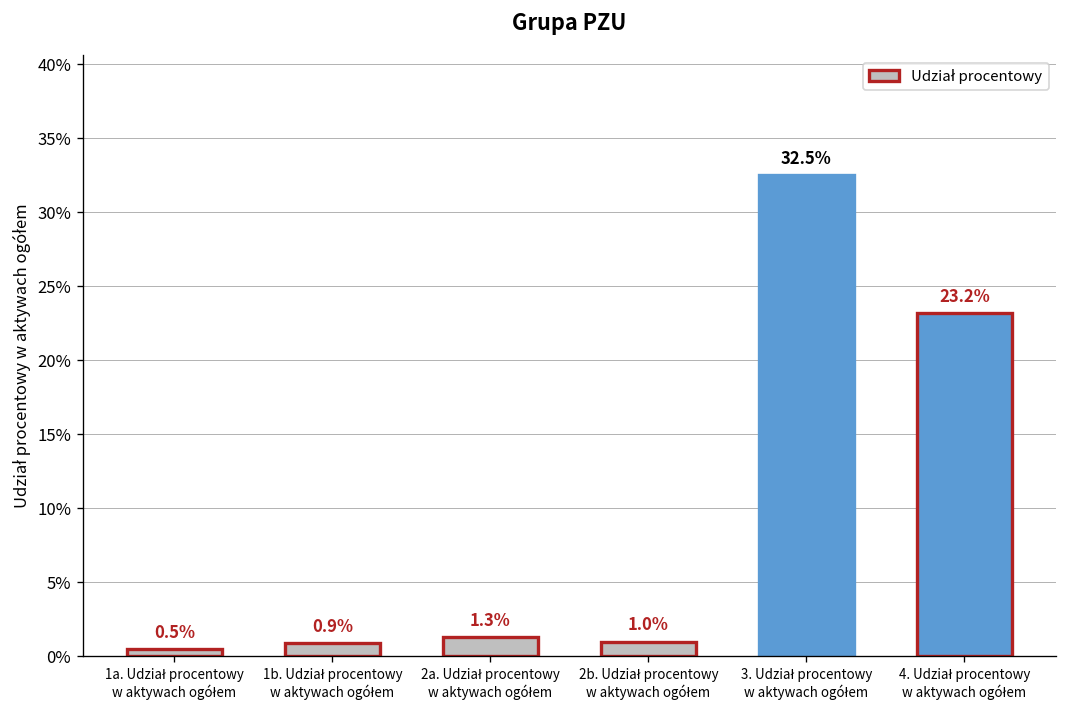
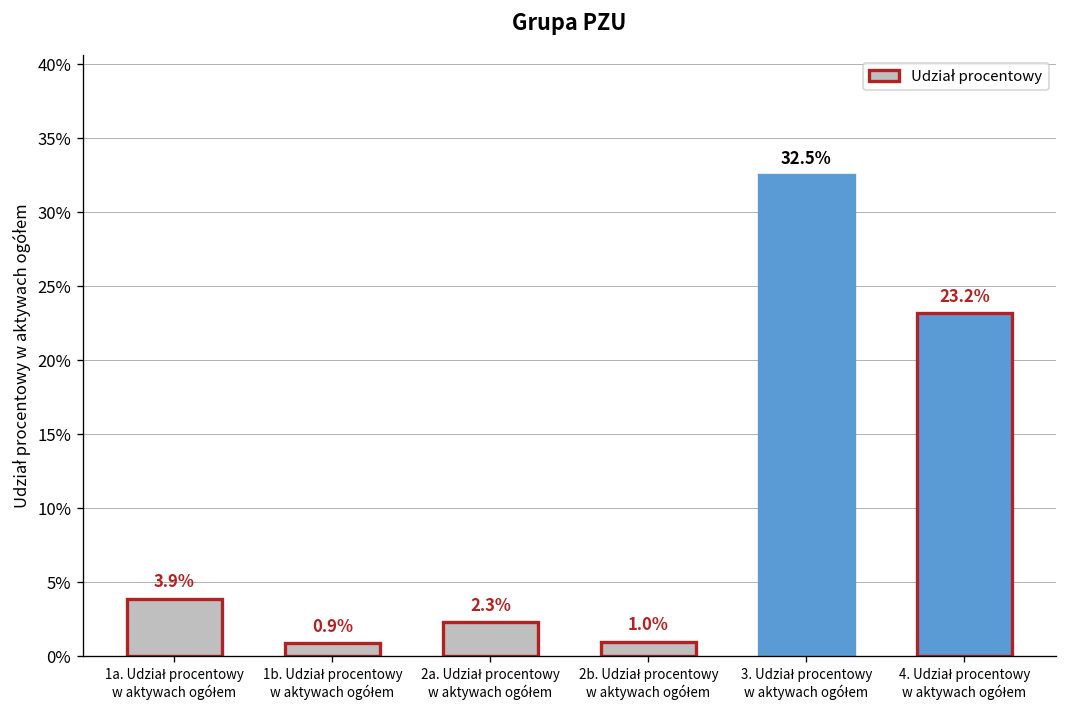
1a. Udział procentowy w aktywach ogółem: 0.5% -> 3.9%
2a. Udział procentowy w aktywach ogółem: 1.3% -> 2.3%
